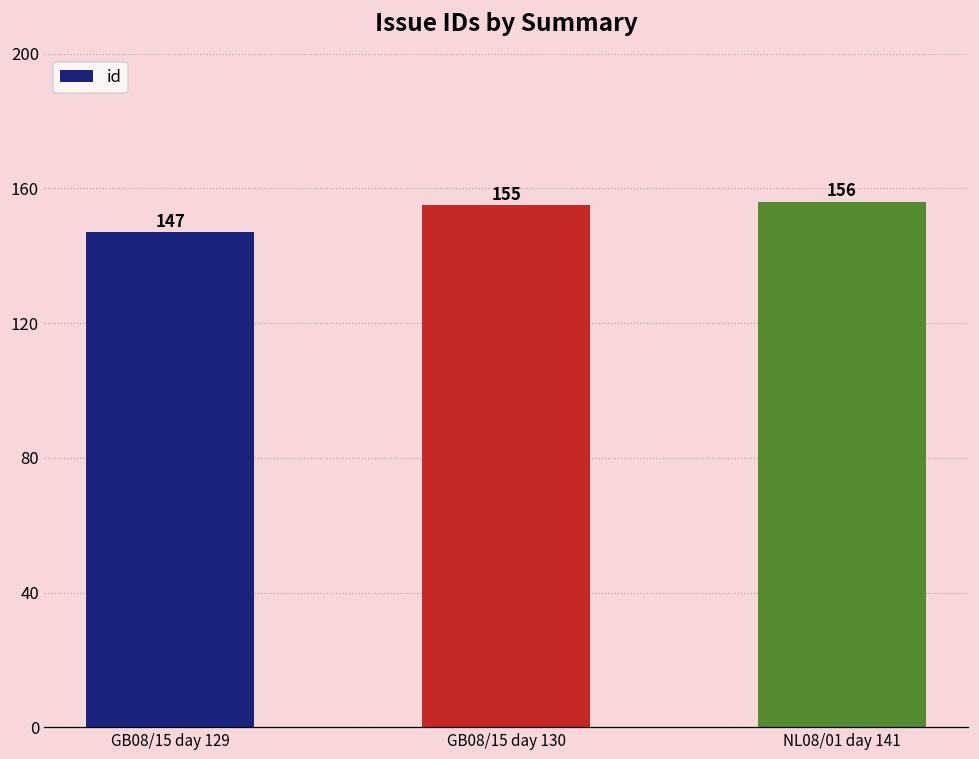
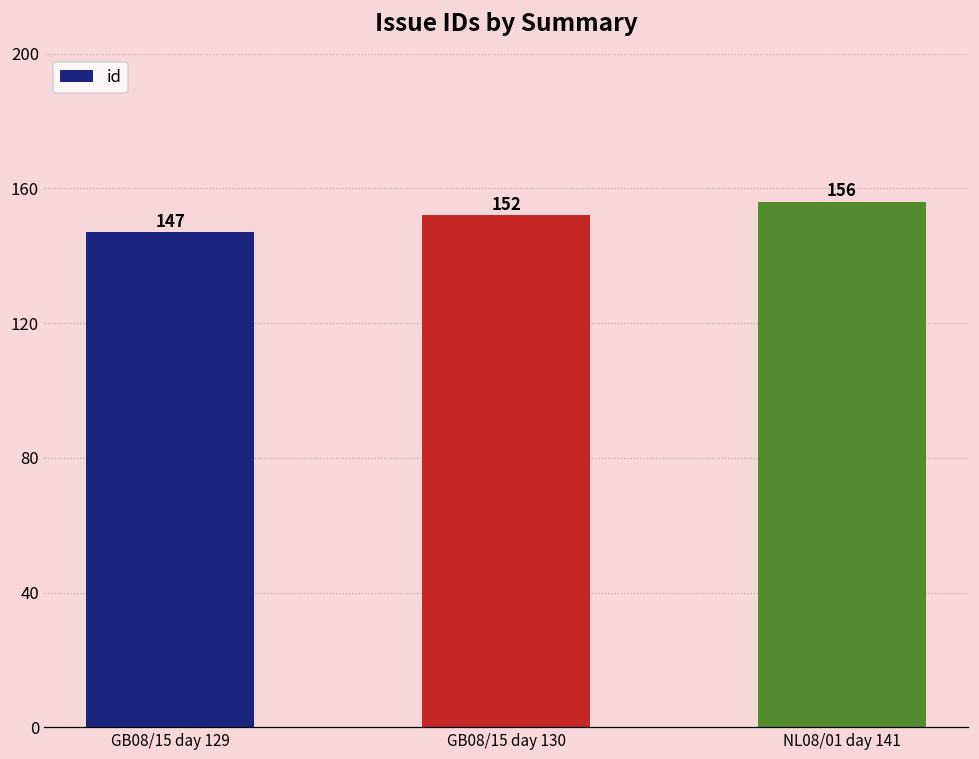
GB08/15 day 130: 155 -> 152
